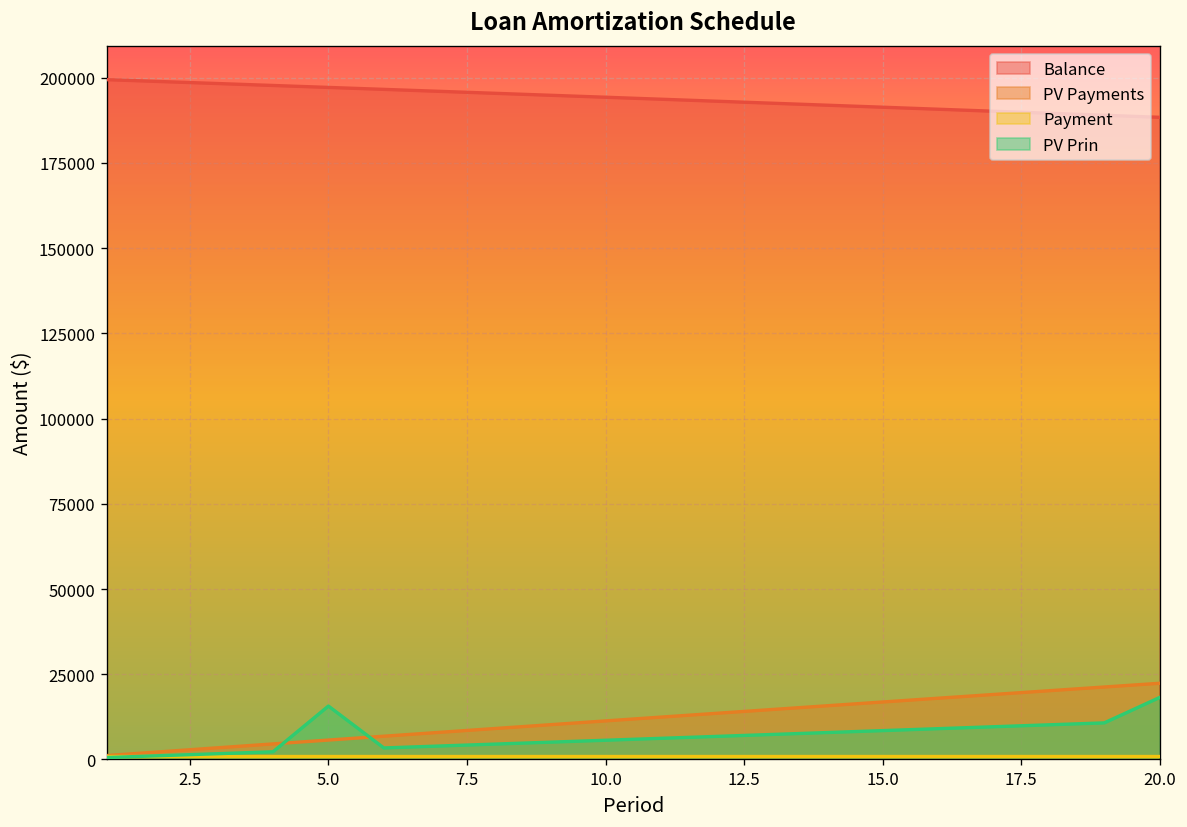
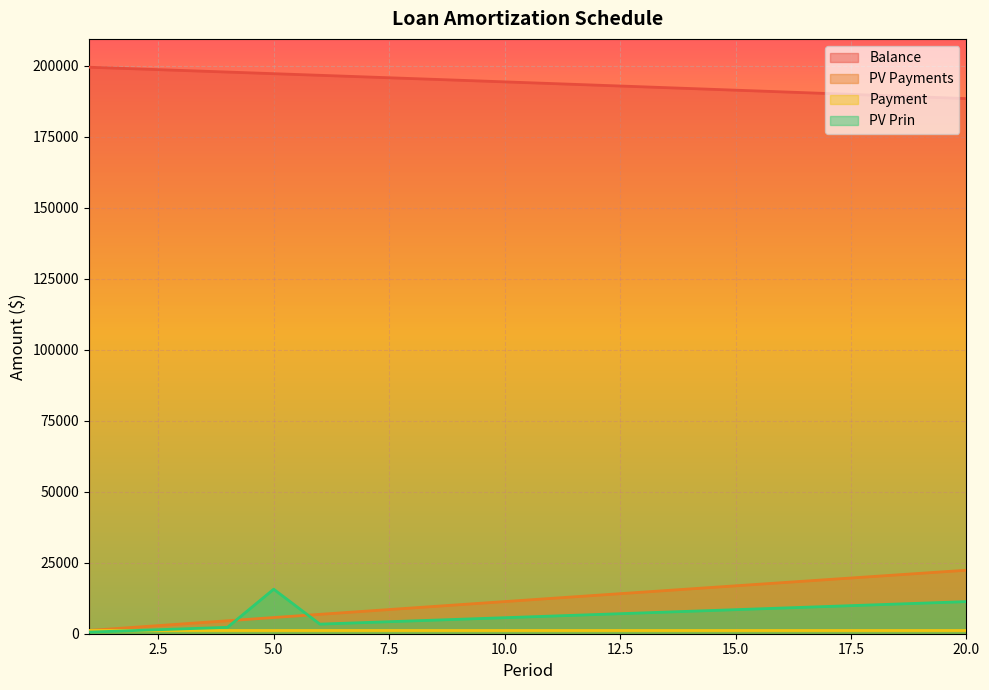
PV Prin, 20.0: 18000 -> 11000
